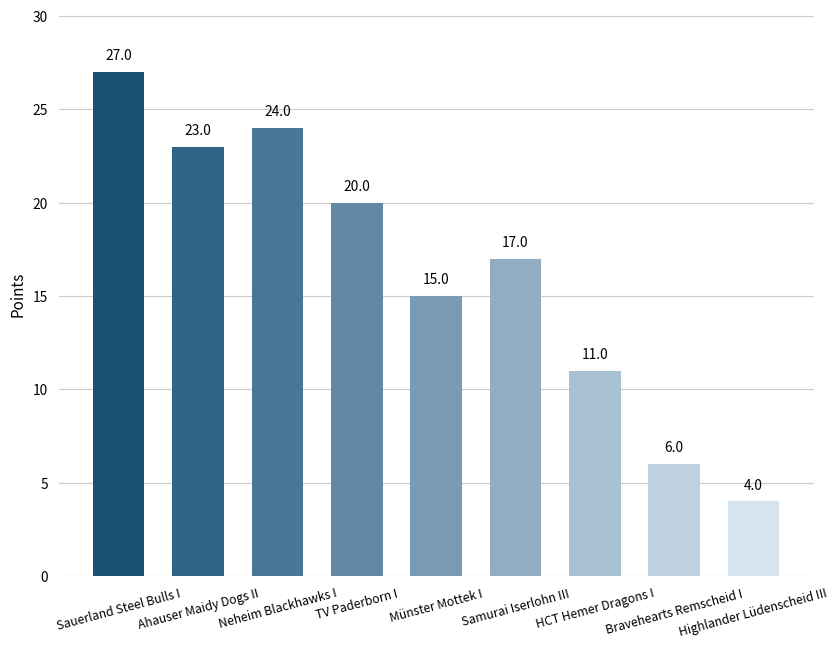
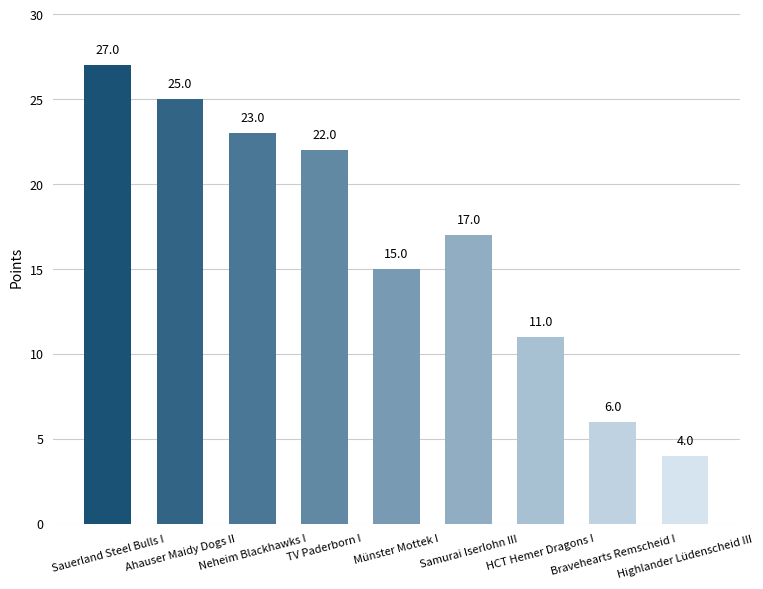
Ahauser Maidy Dogs II: 23.0 -> 25.0
Neheim Blackhawks I: 24.0 -> 23.0
TV Paderborn I: 20.0 -> 22.0
